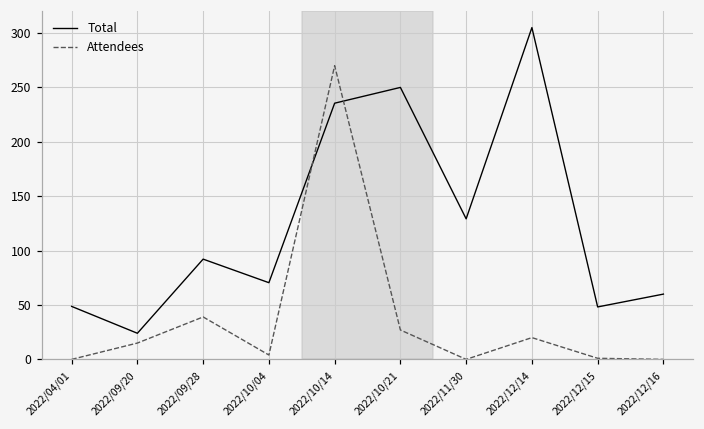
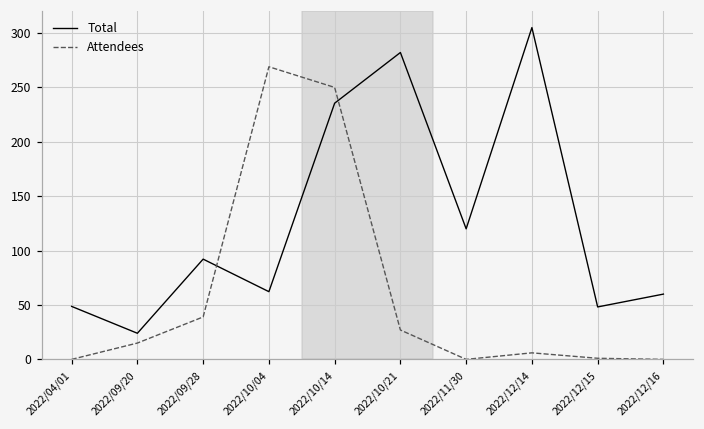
Total, 2022/10/04: 70 -> 60
Attendees, 2022/10/04: 0 -> 270
Attendees, 2022/10/14: 270 -> 250
Total, 2022/10/21: 250 -> 280
Total, 2022/11/30: 130 -> 120
Attendees, 2022/12/14: 20 -> 10
